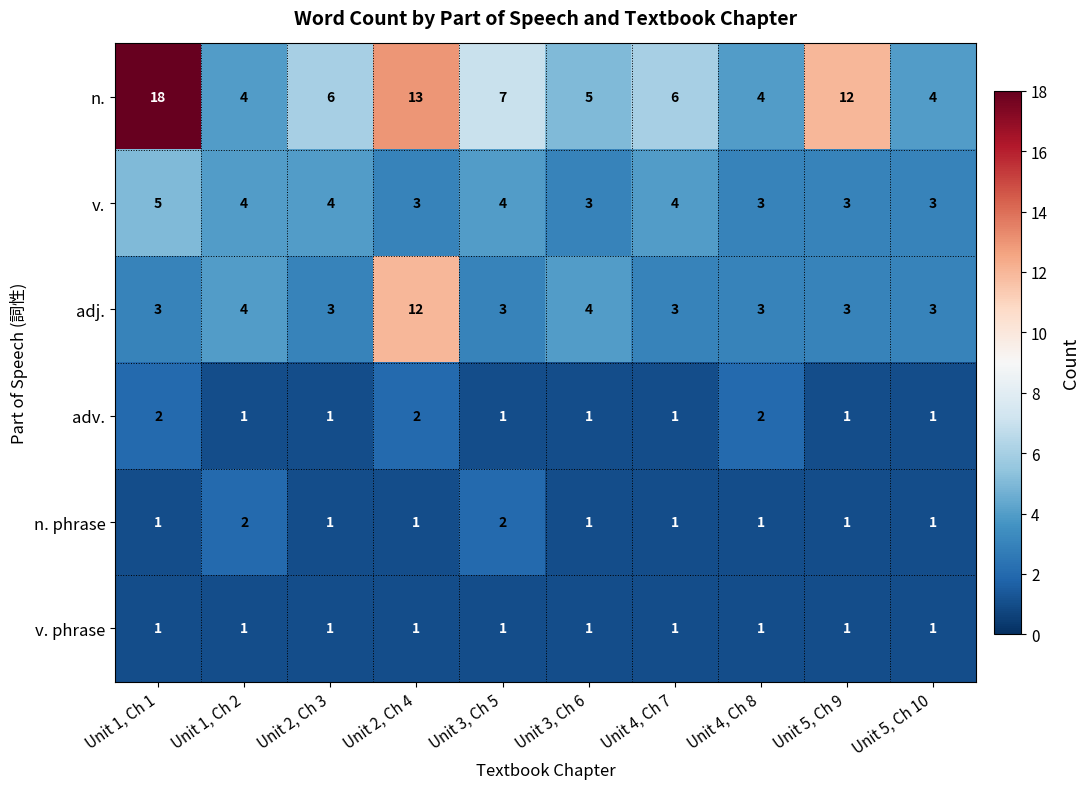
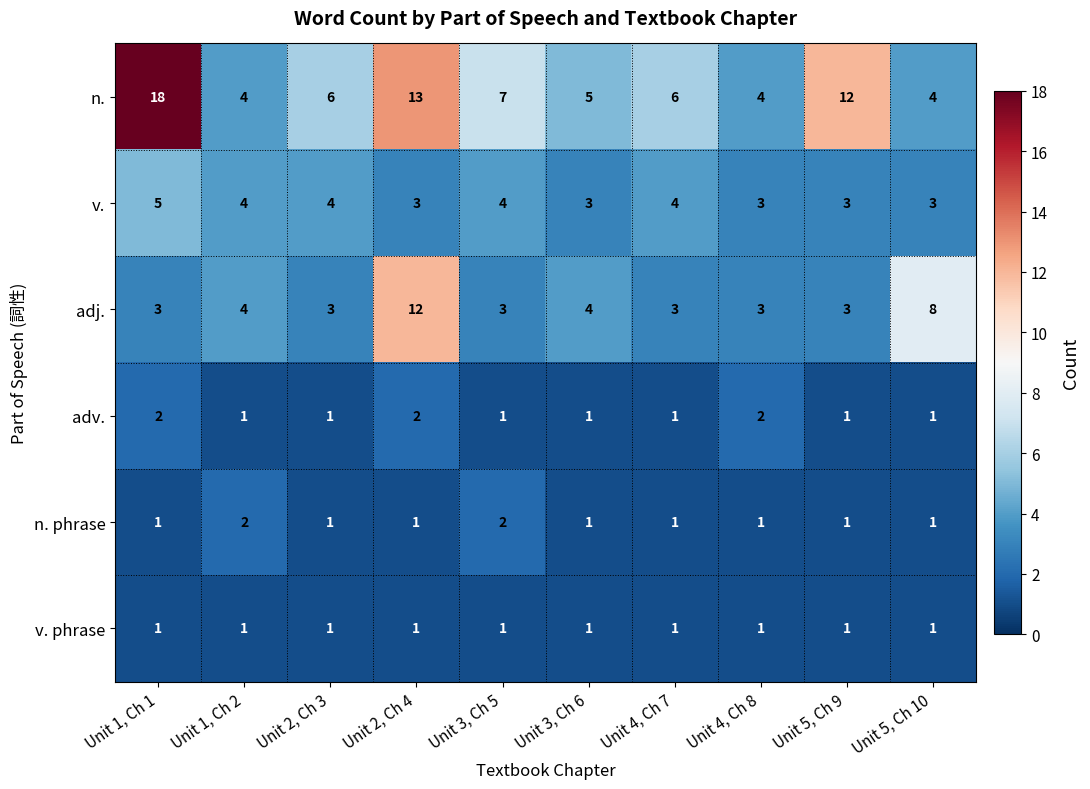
adj., Unit 5, Ch 10: 3 -> 8
